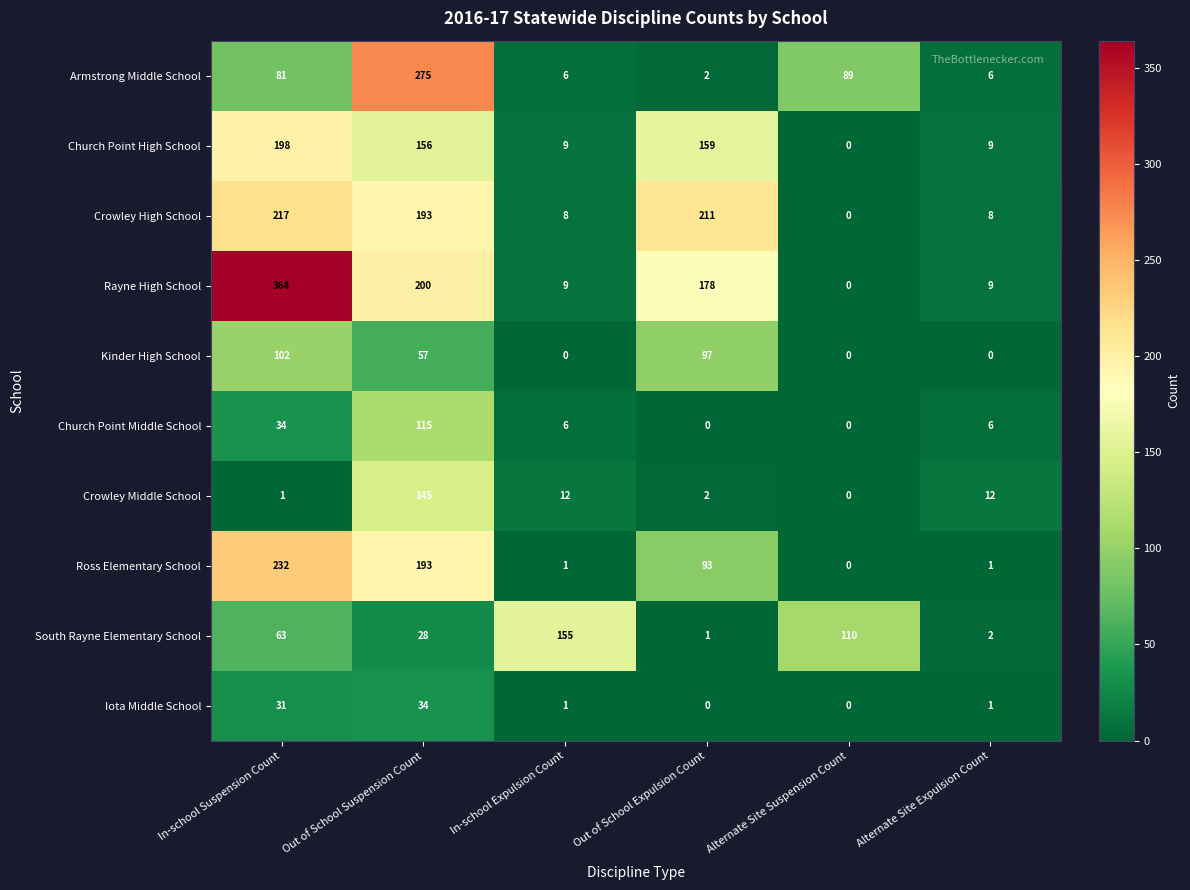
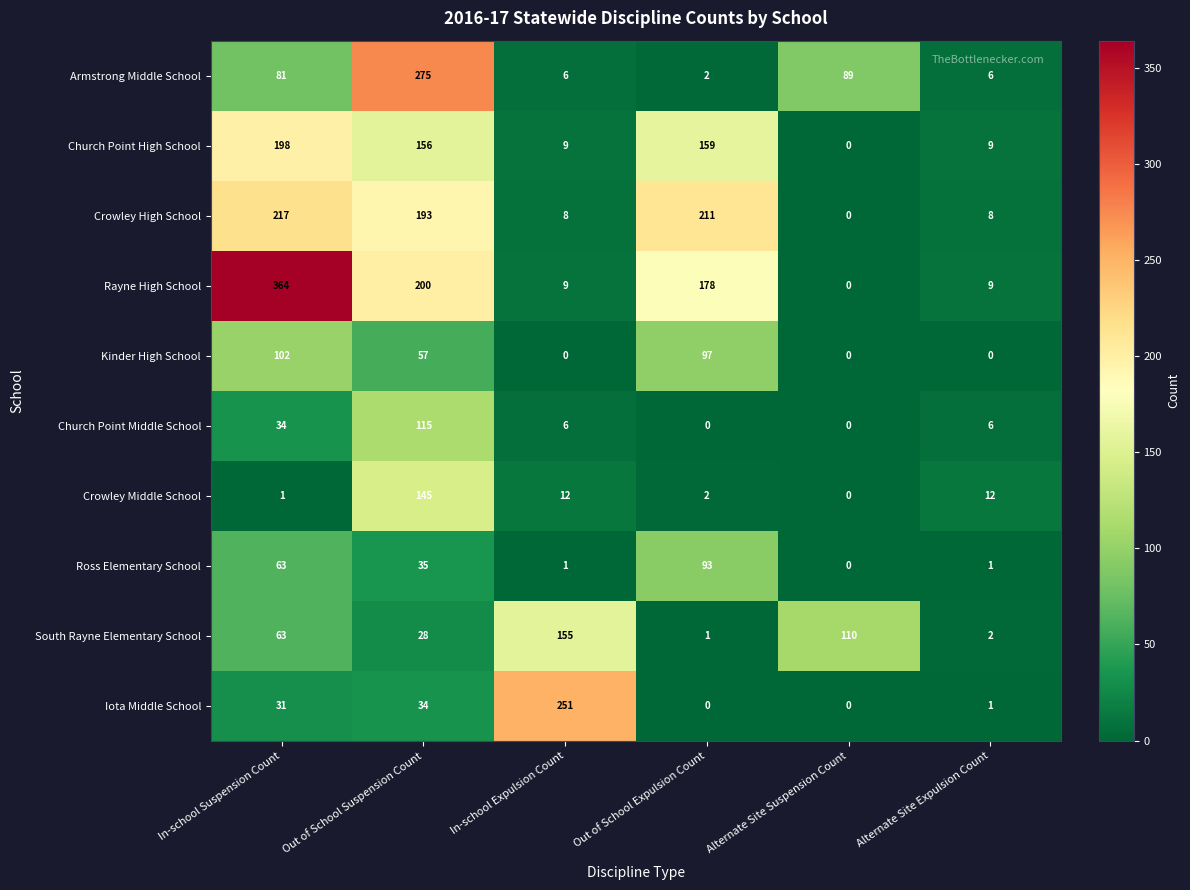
Ross Elementary School, In-school Suspension Count: 232 -> 63
Ross Elementary School, Out of School Suspension Count: 193 -> 35
Iota Middle School, In-school Expulsion Count: 1 -> 251
